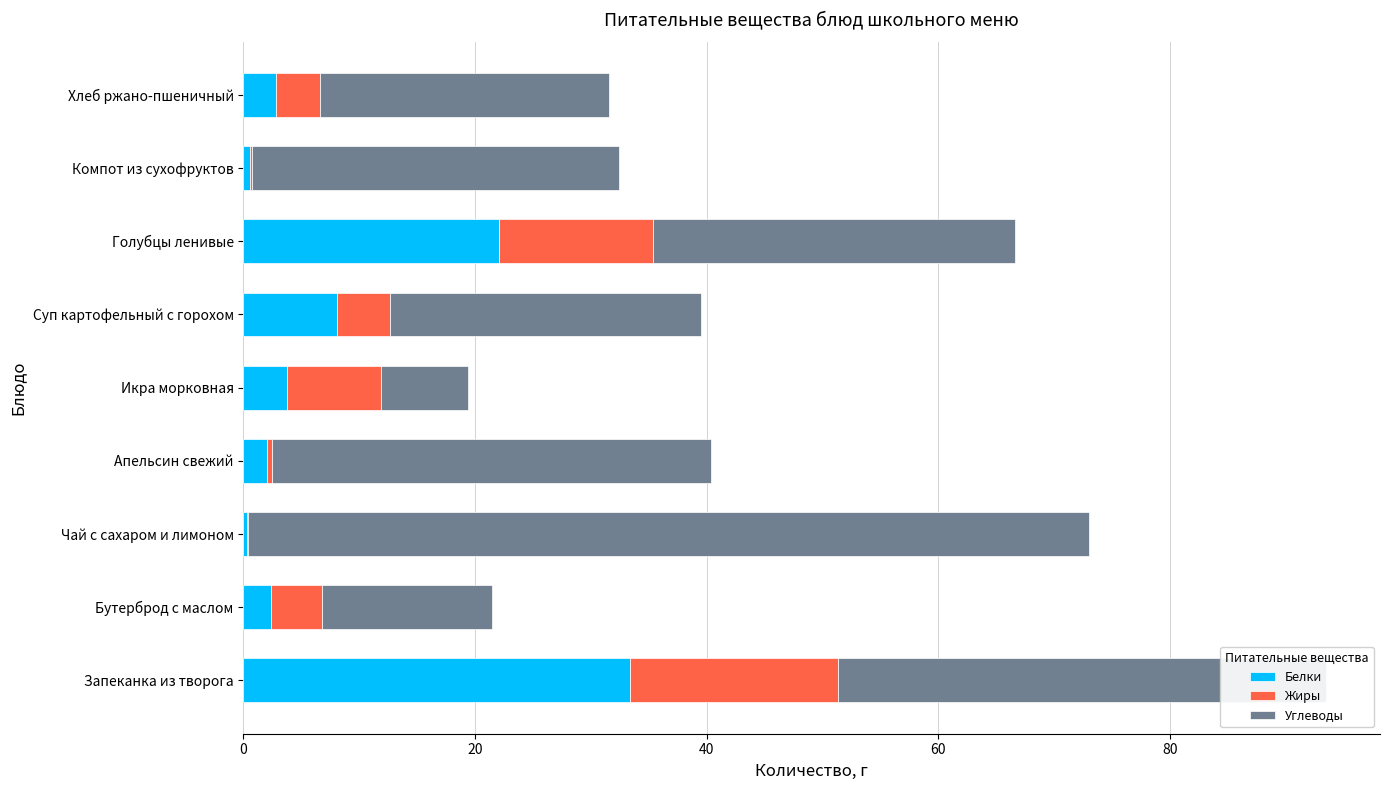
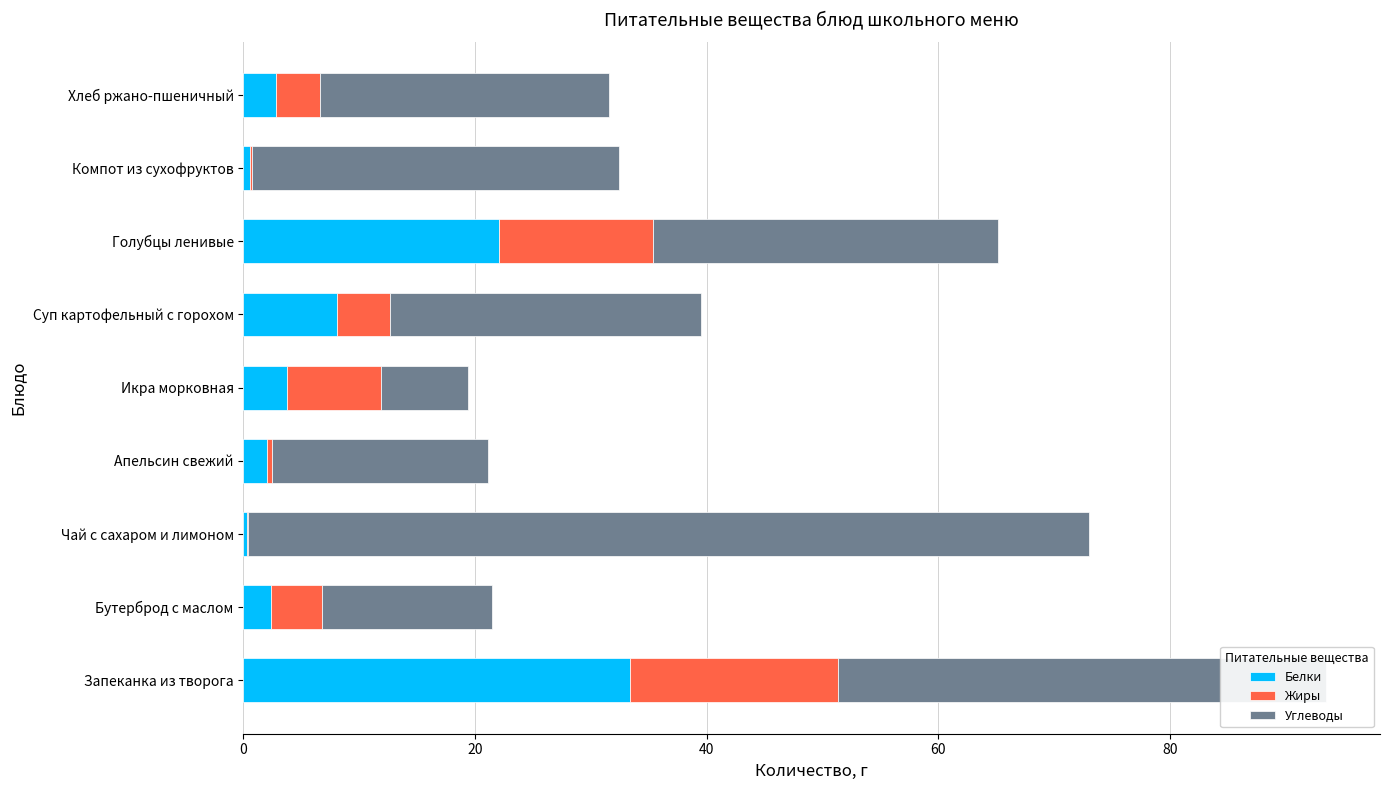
Углеводы, Голубцы ленивые: 31.3 -> 29.8
Углеводы, Апельсин свежий: 37.9 -> 18.6
